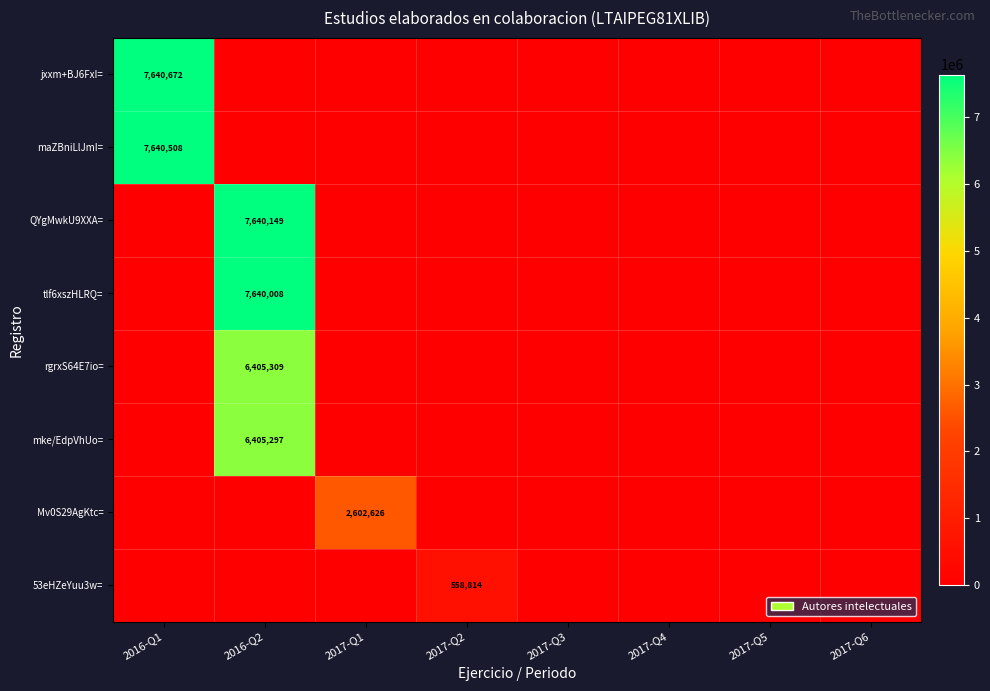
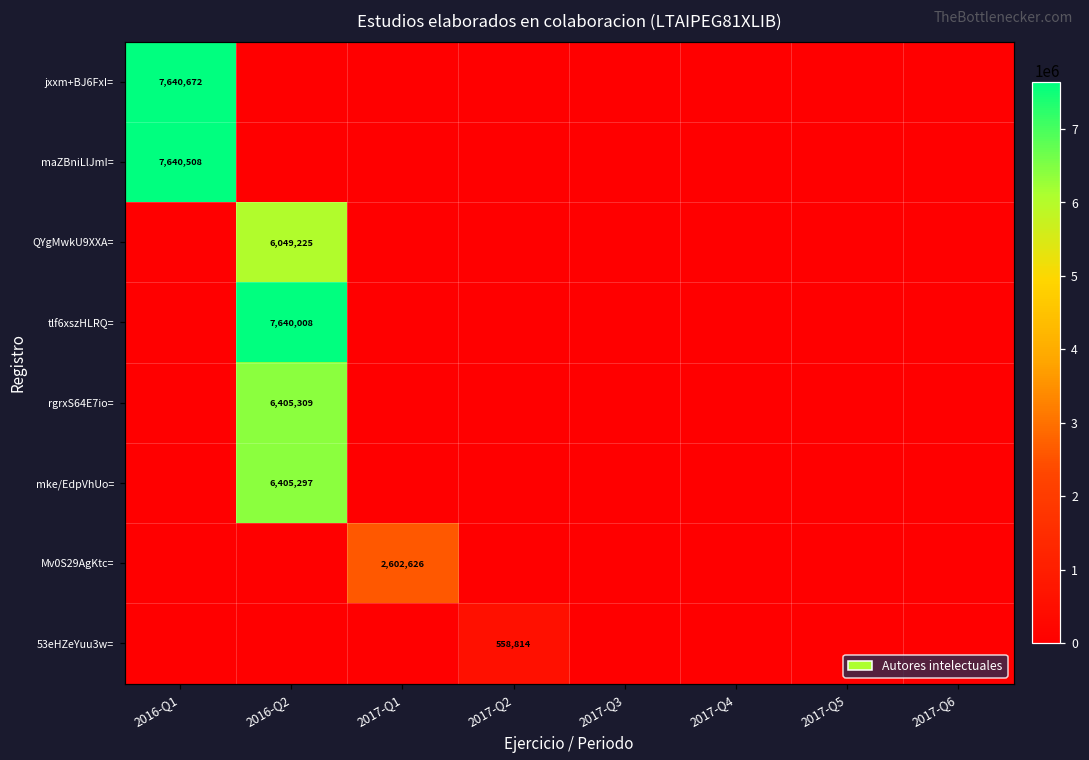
QYgMwkU9XXA=, 2016-Q2: 7,640,149 -> 6,049,225
